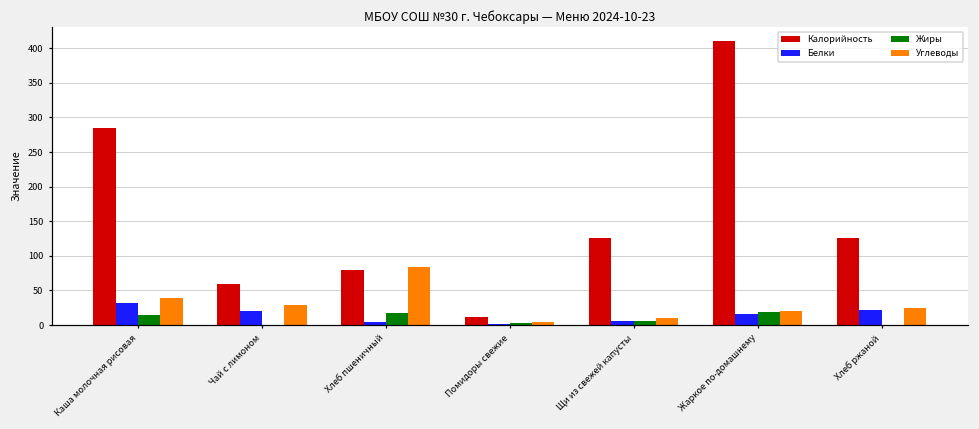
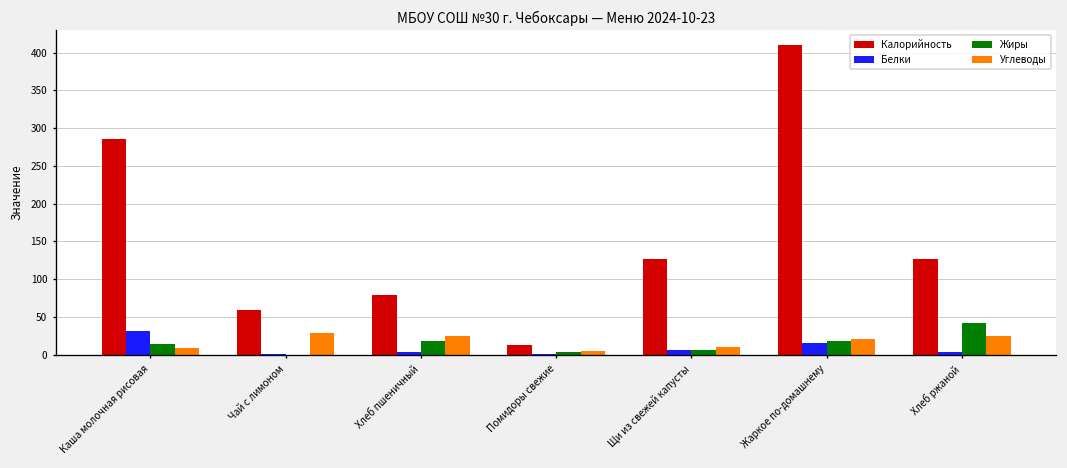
Углеводы, Каша молочная рисовая: 40 -> 10
Белки, Чай с лимоном: 20 -> 0
Углеводы, Хлеб пшеничный: 80 -> 20
Белки, Хлеб ржаной: 20 -> 0
Жиры, Хлеб ржаной: 0 -> 40
